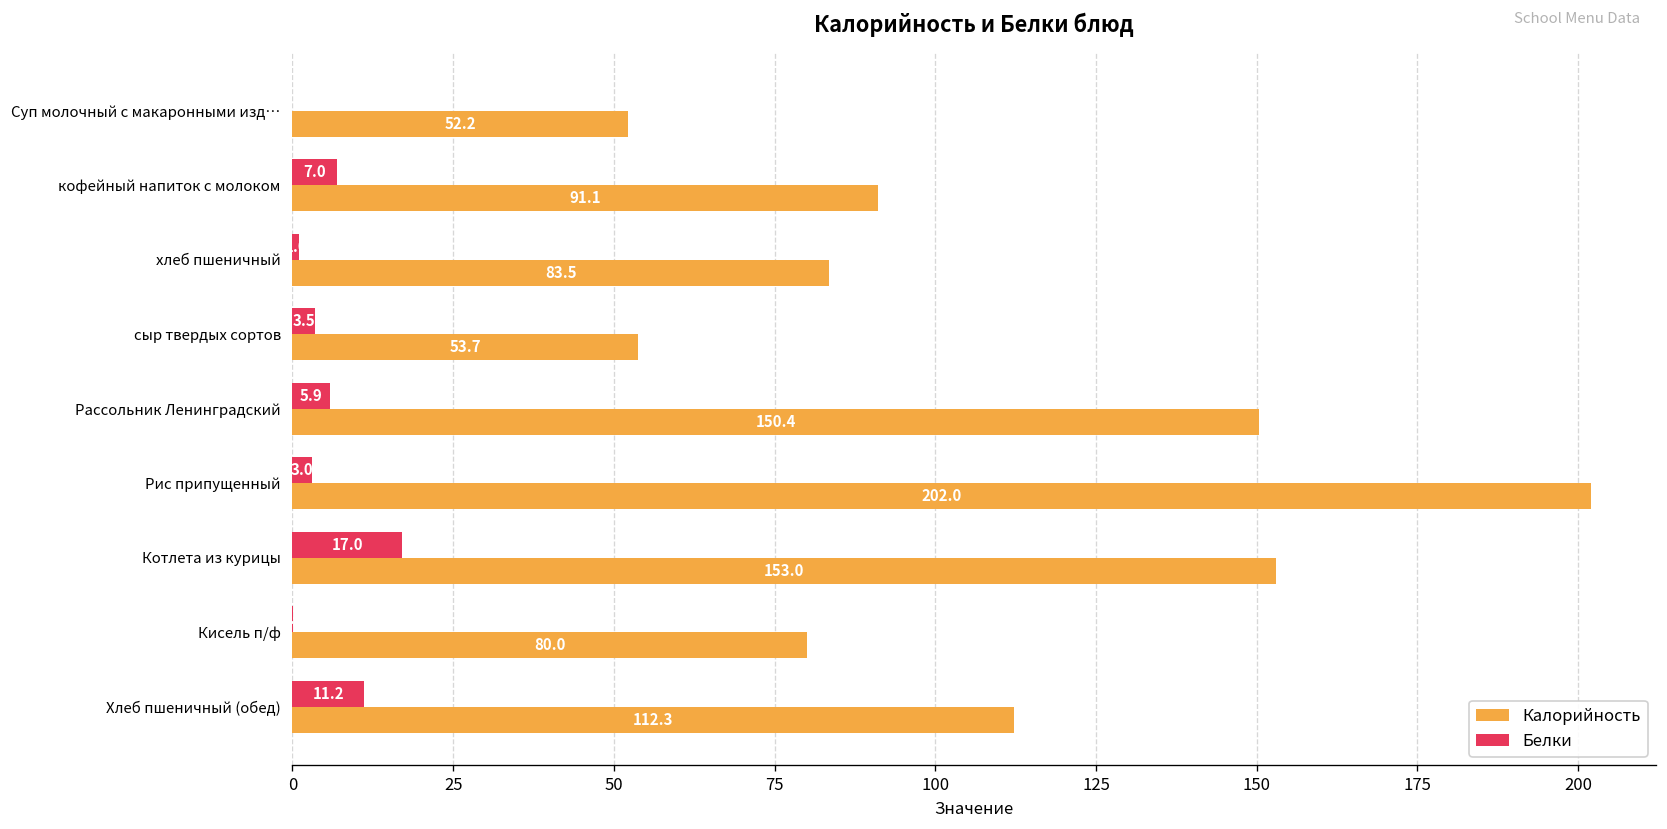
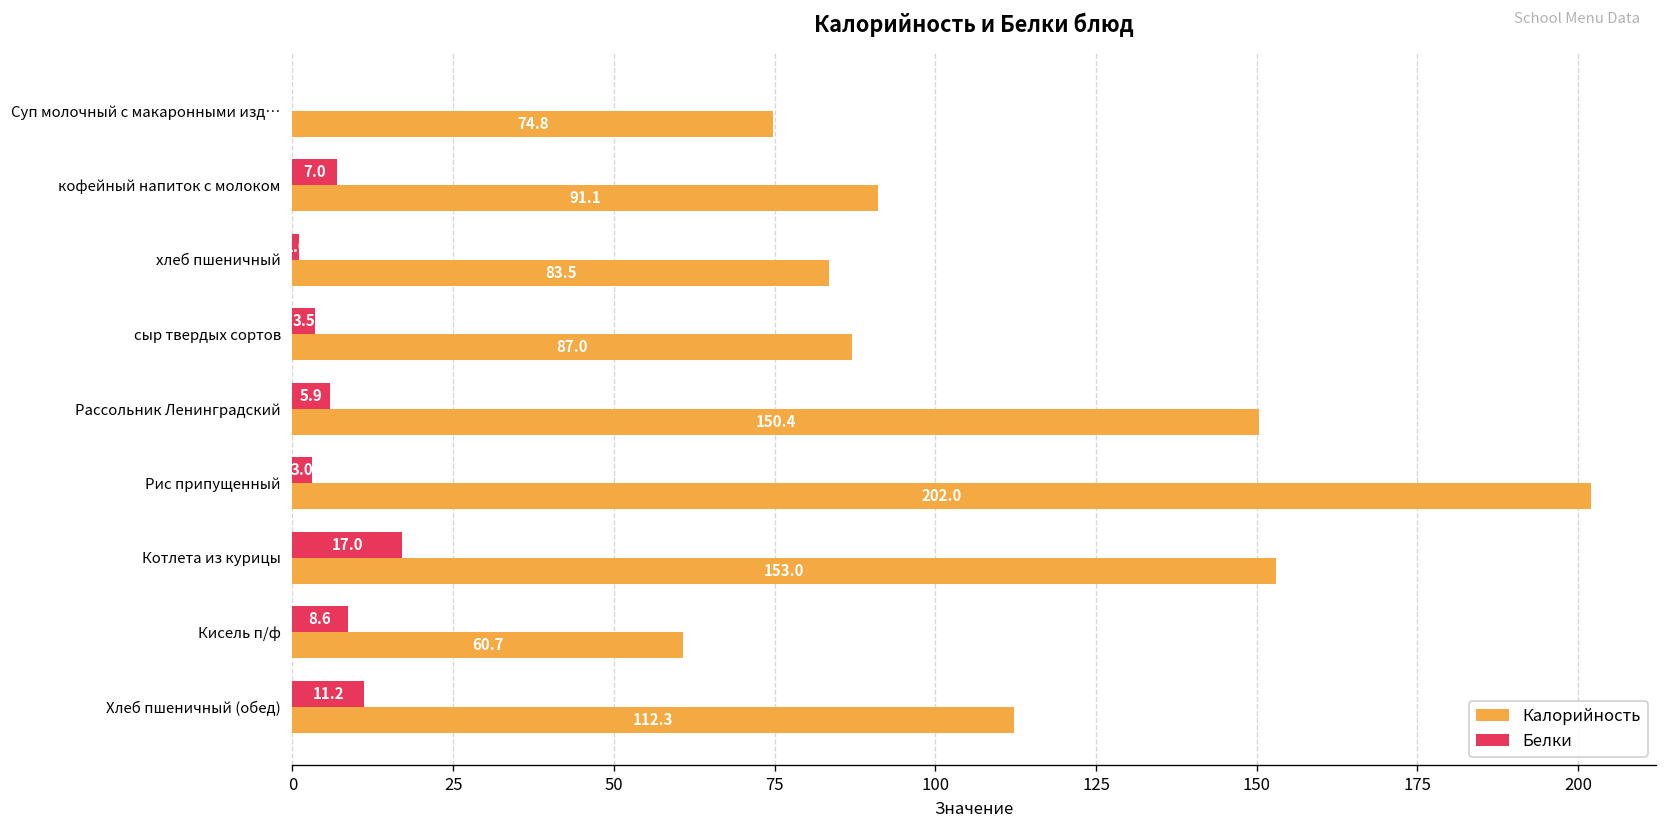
Калорийность, Суп молочный с макаронными изд…: 52.2 -> 74.8
Калорийность, сыр твердых сортов: 53.7 -> 87.0
Белки, Кисель п/ф: 0 -> 9
Калорийность, Кисель п/ф: 80.0 -> 60.7
